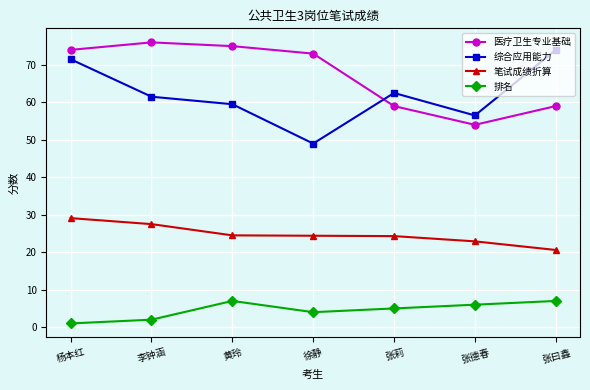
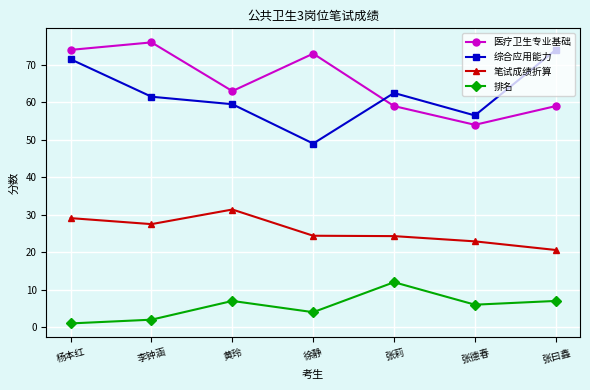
医疗卫生专业基础, 黄玲: 75 -> 63
笔试成绩折算, 黄玲: 25 -> 31
排名, 张莉: 5 -> 12
